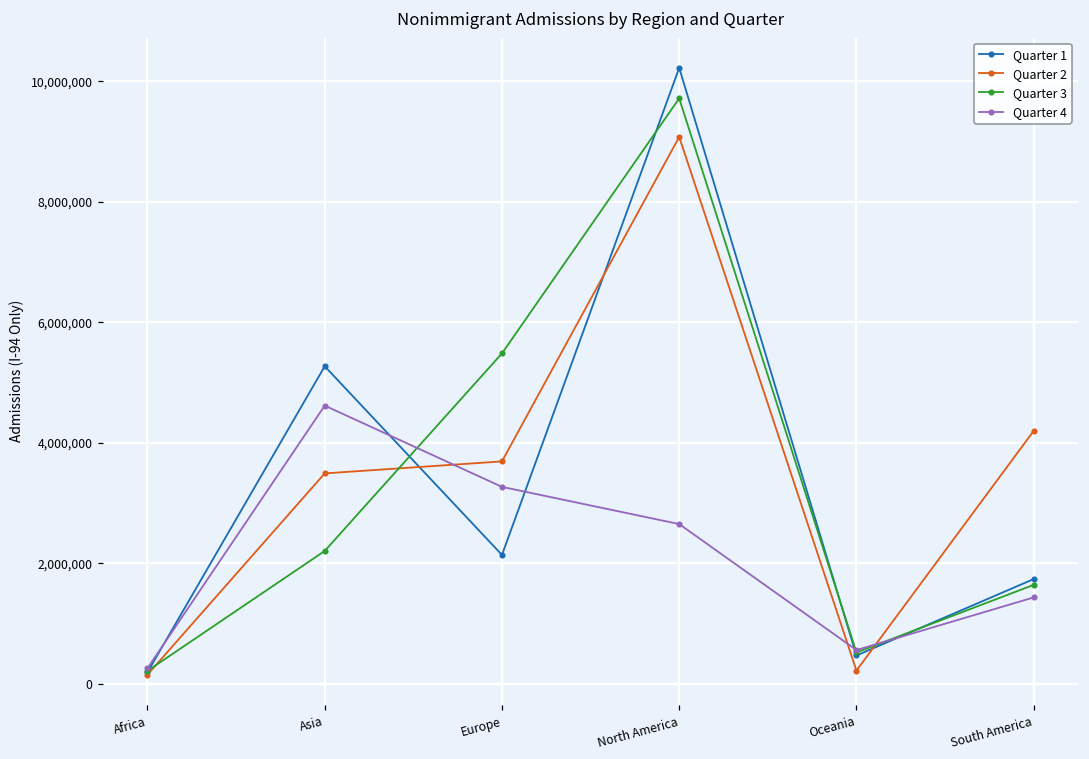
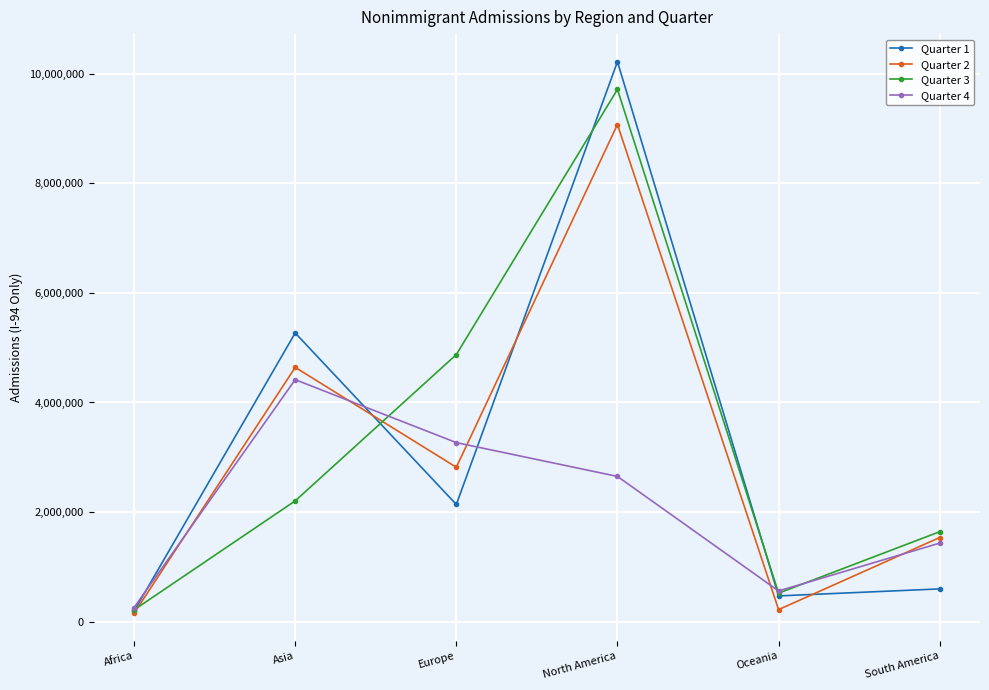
Quarter 2, Asia: 3,500,000 -> 4,600,000
Quarter 4, Asia: 4,600,000 -> 4,400,000
Quarter 2, Europe: 3,700,000 -> 2,800,000
Quarter 3, Europe: 5,500,000 -> 4,900,000
Quarter 1, South America: 1,700,000 -> 600,000
Quarter 2, South America: 4,200,000 -> 1,500,000
